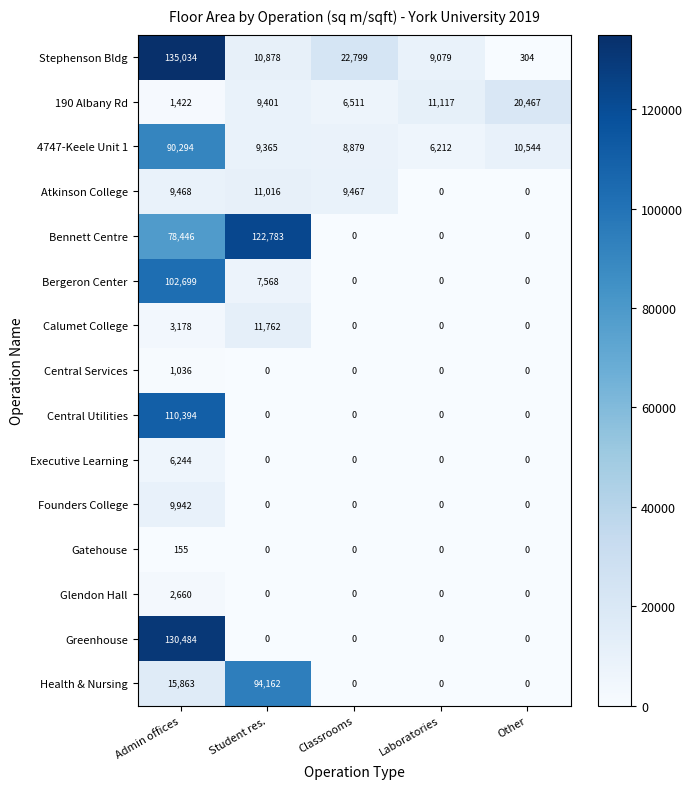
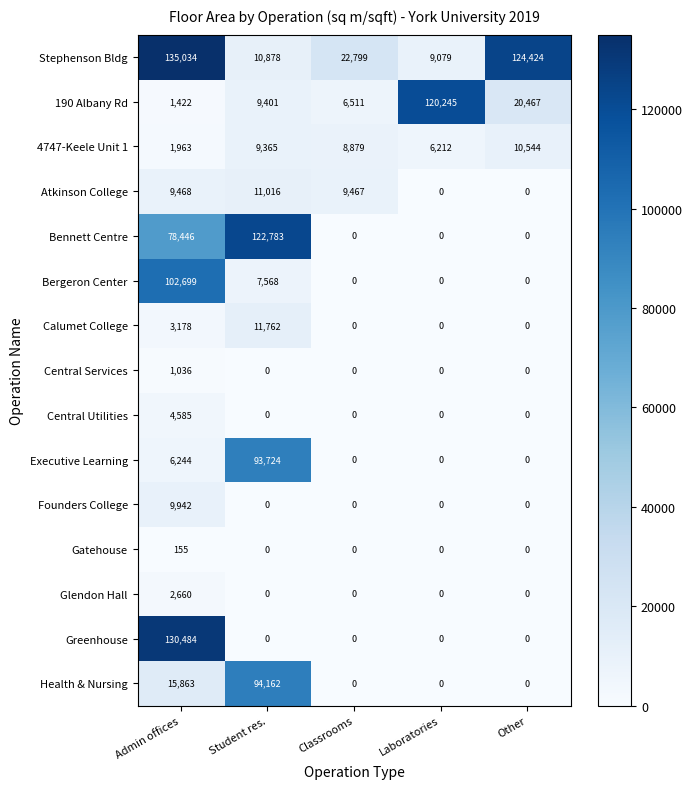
Stephenson Bldg, Other: 304 -> 124,424
190 Albany Rd, Laboratories: 11,117 -> 120,245
4747-Keele Unit 1, Admin offices: 90,294 -> 1,963
Central Utilities, Admin offices: 110,394 -> 4,585
Executive Learning, Student res.: 0 -> 93,724
